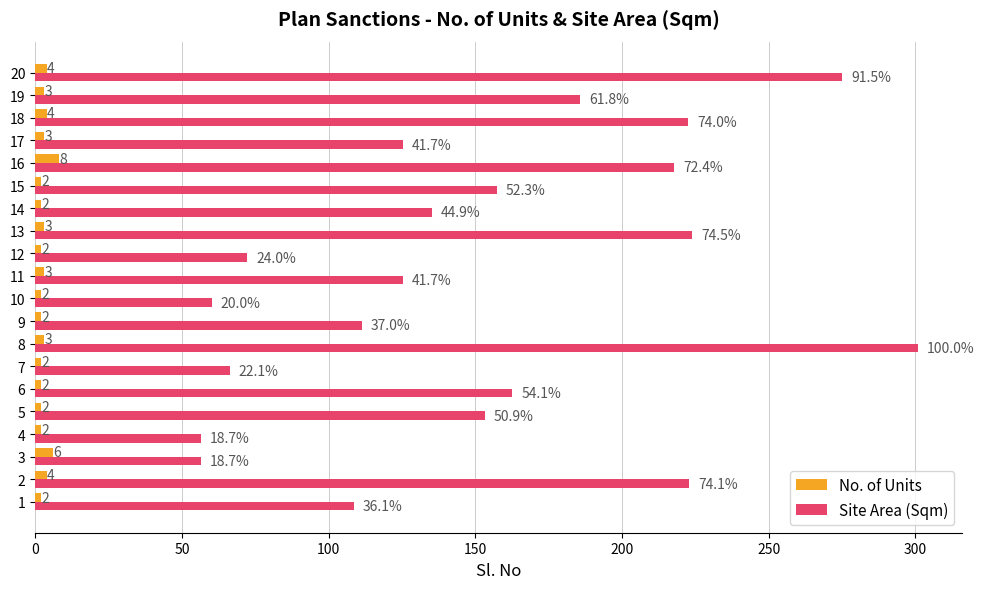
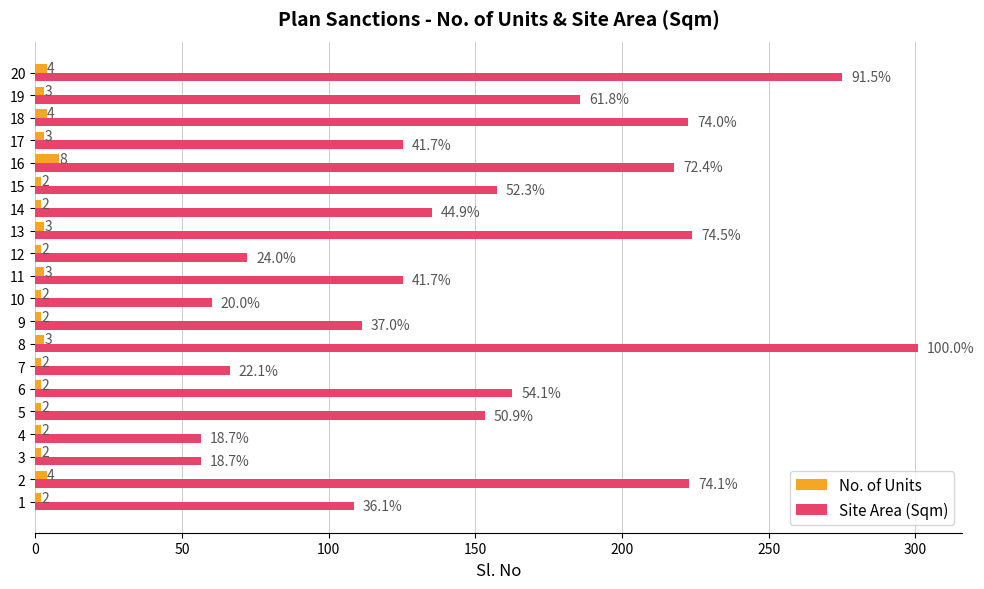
No. of Units, 3: 6 -> 2
